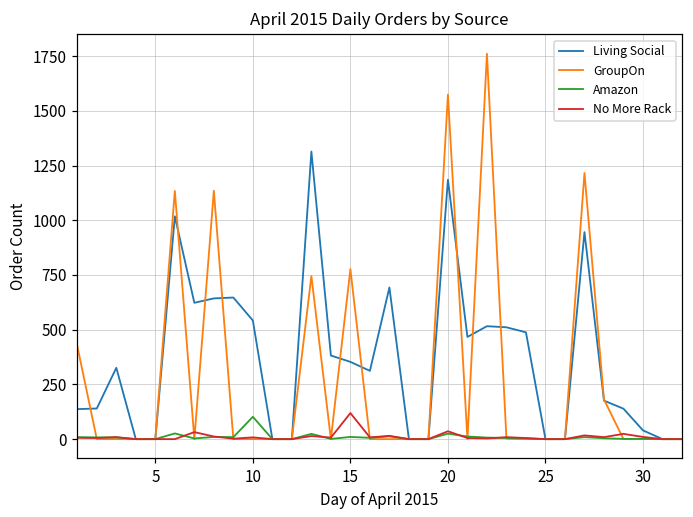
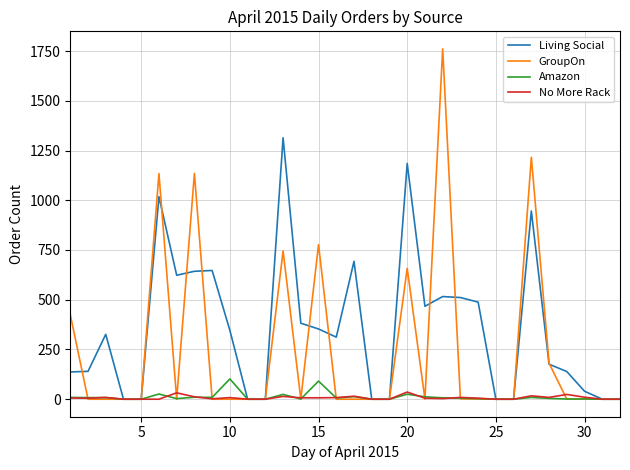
Living Social, 10: 540 -> 350
Amazon, 15: 10 -> 90
No More Rack, 15: 120 -> 10
GroupOn, 20: 1570 -> 660
